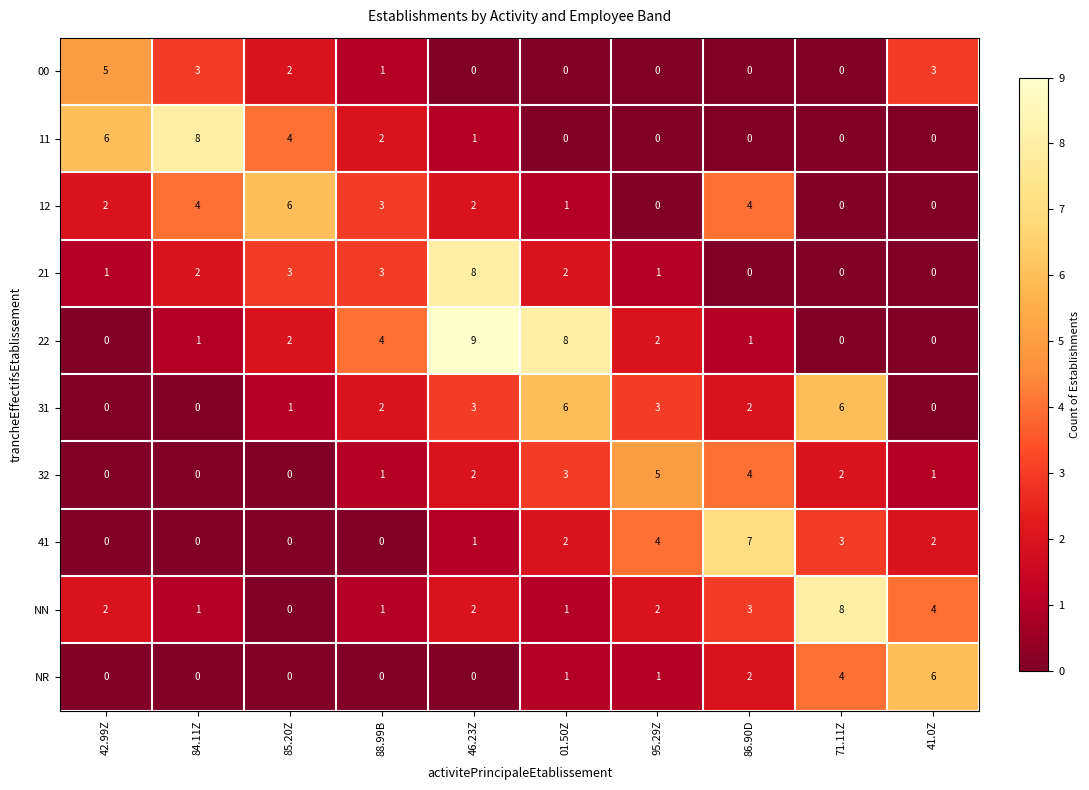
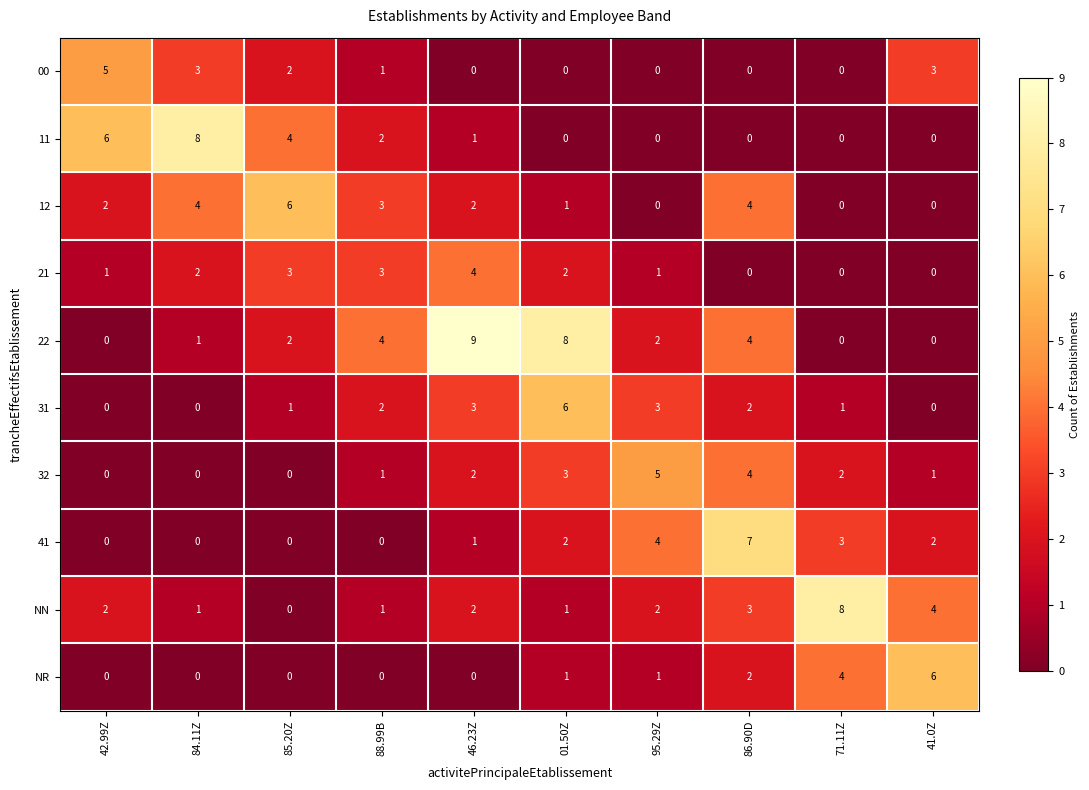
21, 46.23Z: 8 -> 4
22, 86.90D: 1 -> 4
31, 71.11Z: 6 -> 1
